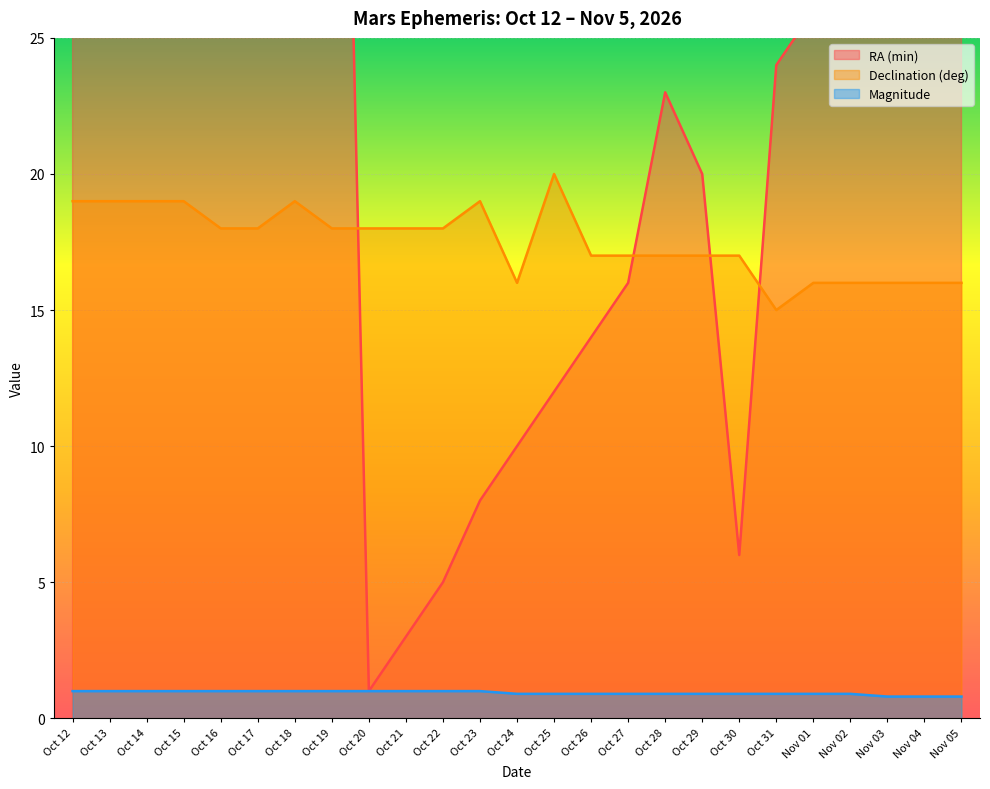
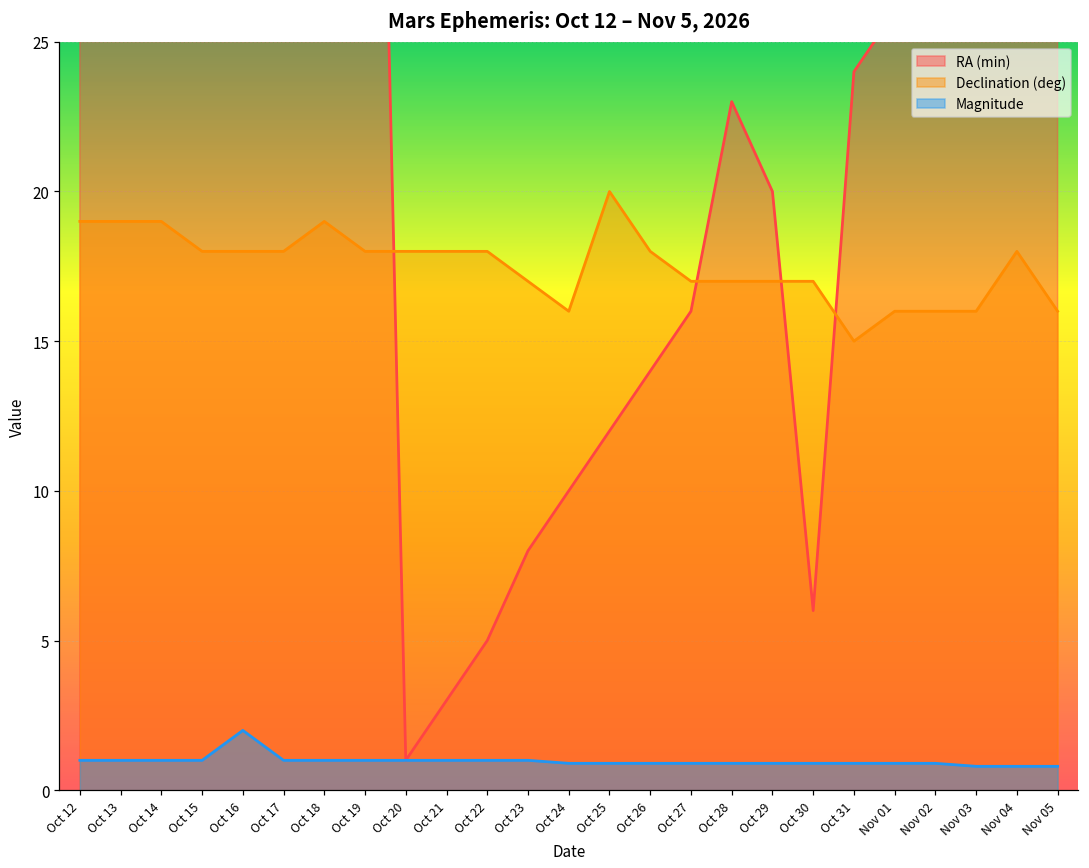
Declination (deg), Oct 15: 19 -> 18
Magnitude, Oct 16: 1 -> 2
Declination (deg), Oct 23: 19 -> 17
Declination (deg), Oct 26: 17 -> 18
Declination (deg), Nov 04: 16 -> 18
